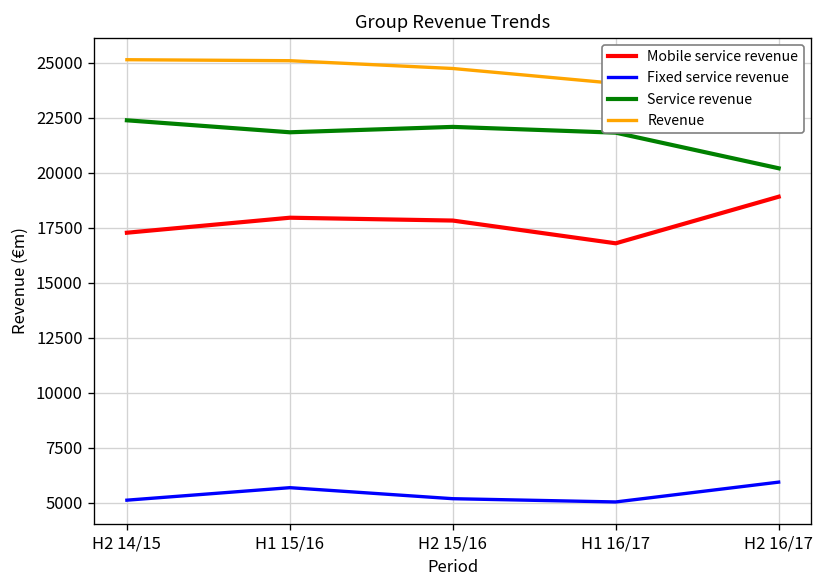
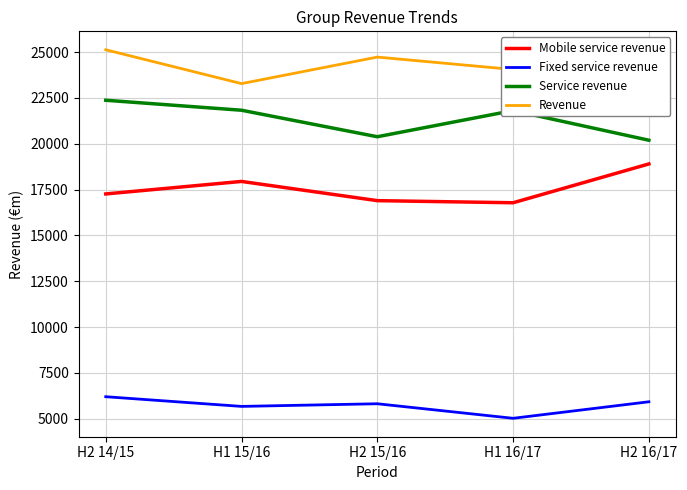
Fixed service revenue, H2 14/15: 5100 -> 6200
Revenue, H1 15/16: 25100 -> 23300
Mobile service revenue, H2 15/16: 17800 -> 16900
Fixed service revenue, H2 15/16: 5200 -> 5800
Service revenue, H2 15/16: 22100 -> 20400
